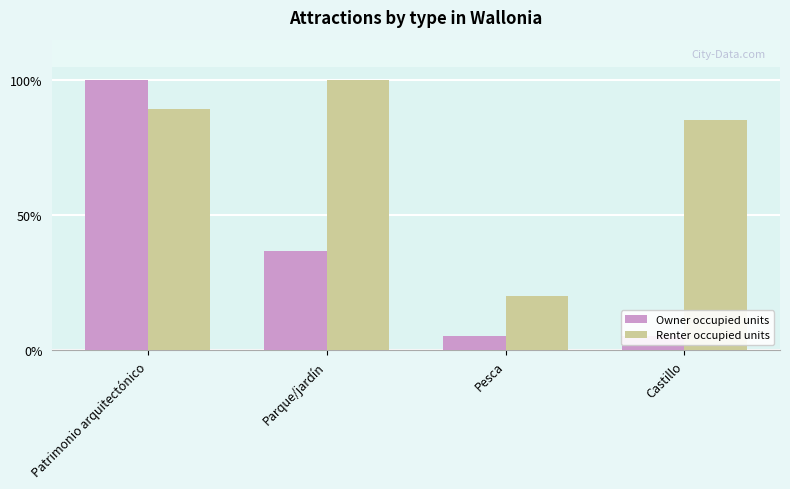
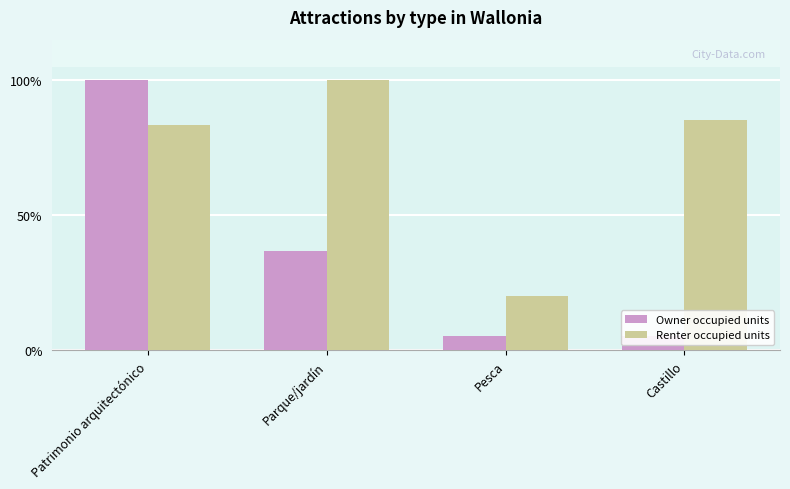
Renter occupied units, Patrimonio arquitectónico: 89% -> 84%
